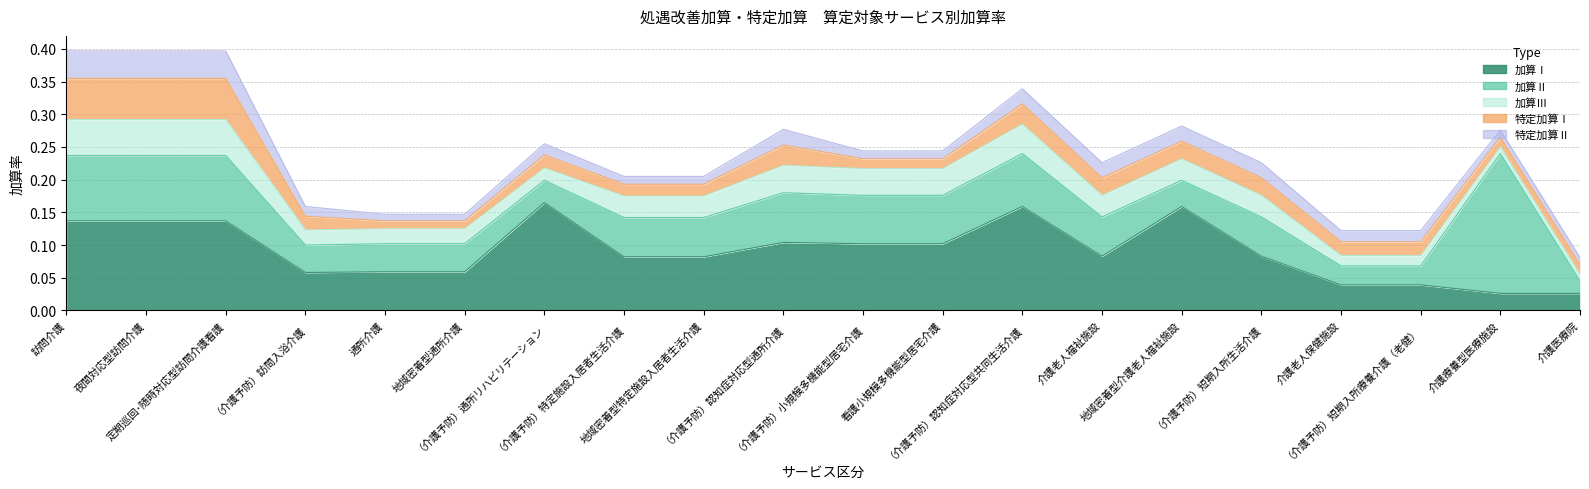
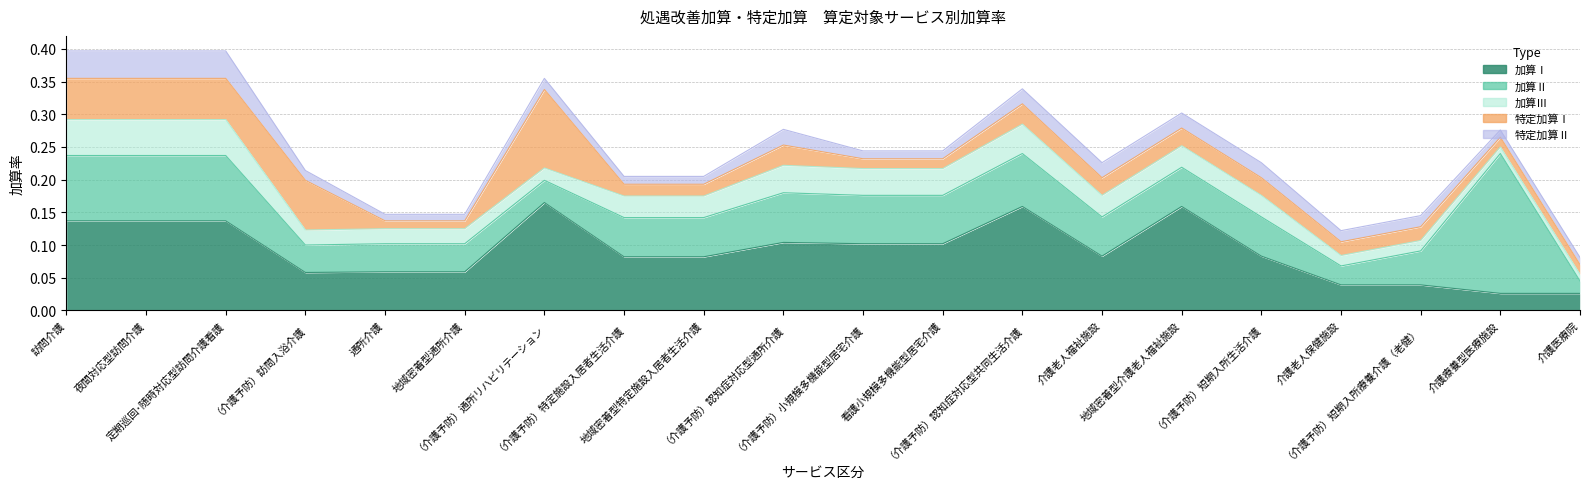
特定加算Ⅰ, （介護予防）訪問入浴介護: 0.02 -> 0.08
特定加算Ⅰ, （介護予防）通所リハビリテーション: 0.02 -> 0.12
加算Ⅱ, 地域密着型介護老人福祉施設: 0.04 -> 0.06
加算Ⅱ, （介護予防）短期入所療養介護（老健）: 0.03 -> 0.05
